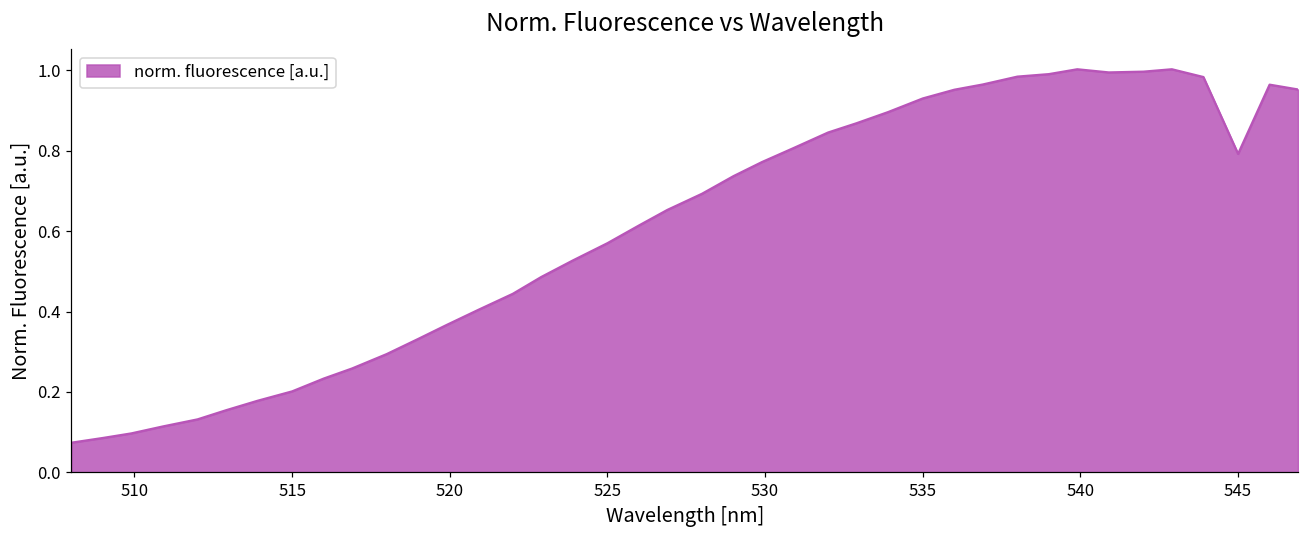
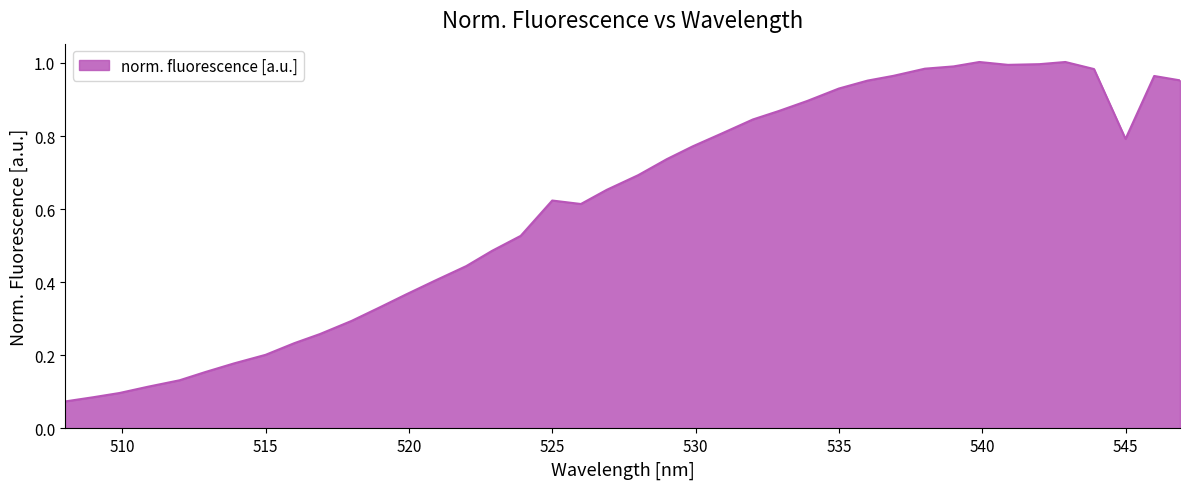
525: 0.57 -> 0.62
